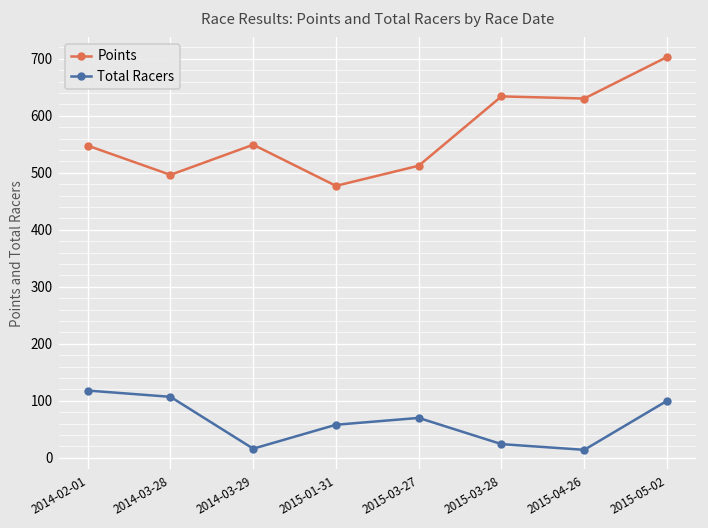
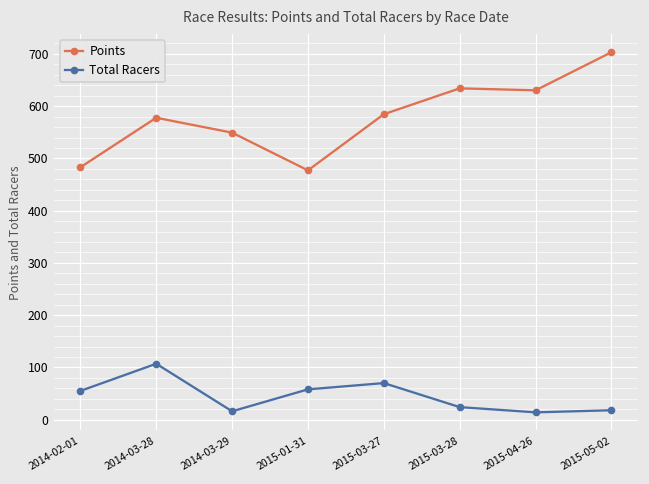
Points, 2014-02-01: 550 -> 480
Total Racers, 2014-02-01: 120 -> 60
Points, 2014-03-28: 500 -> 580
Points, 2015-03-27: 510 -> 580
Total Racers, 2015-05-02: 100 -> 20
